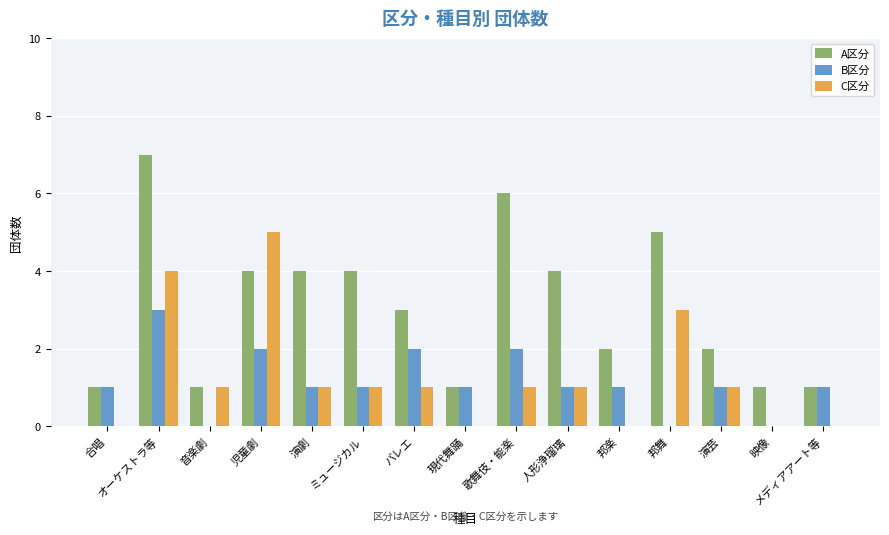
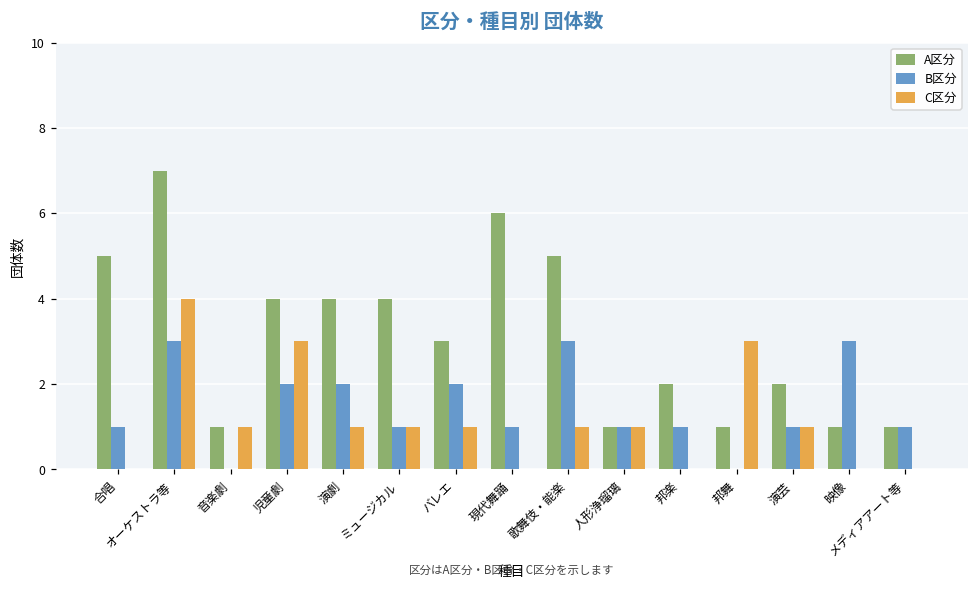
A区分, 合唱: 1 -> 5
C区分, 児童劇: 5 -> 3
B区分, 演劇: 1 -> 2
A区分, 現代舞踊: 1 -> 6
A区分, 歌舞伎・能楽: 6 -> 5
B区分, 歌舞伎・能楽: 2 -> 3
A区分, 人形浄瑠璃: 4 -> 1
A区分, 邦舞: 5 -> 1
B区分, 映像: 0 -> 3
